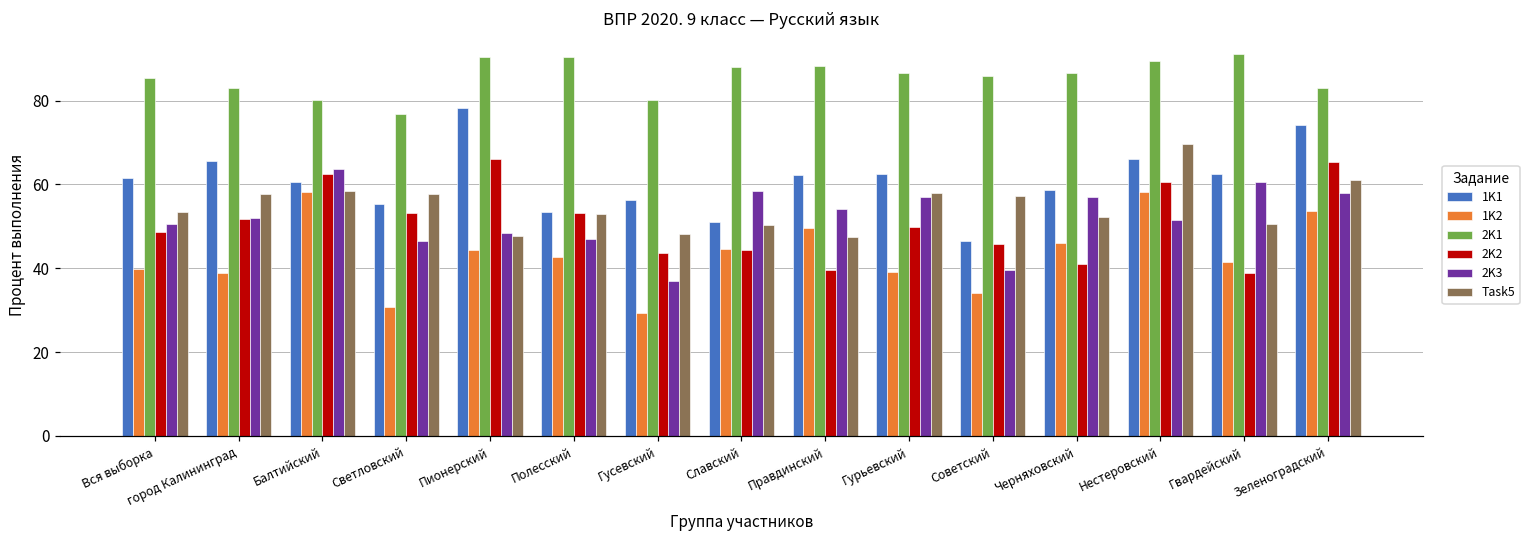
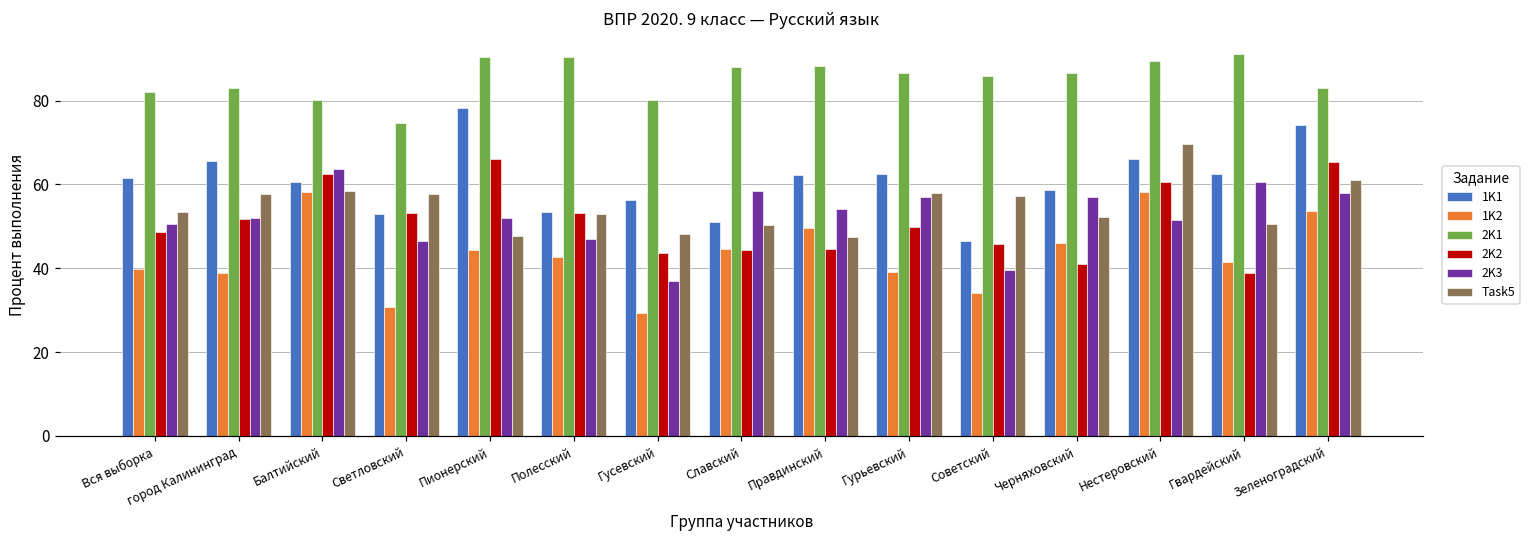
2K1, Вся выборка: 85 -> 82
1K1, Светловский: 55 -> 53
2K1, Светловский: 77 -> 75
2K3, Пионерский: 48 -> 52
2K2, Правдинский: 40 -> 45
